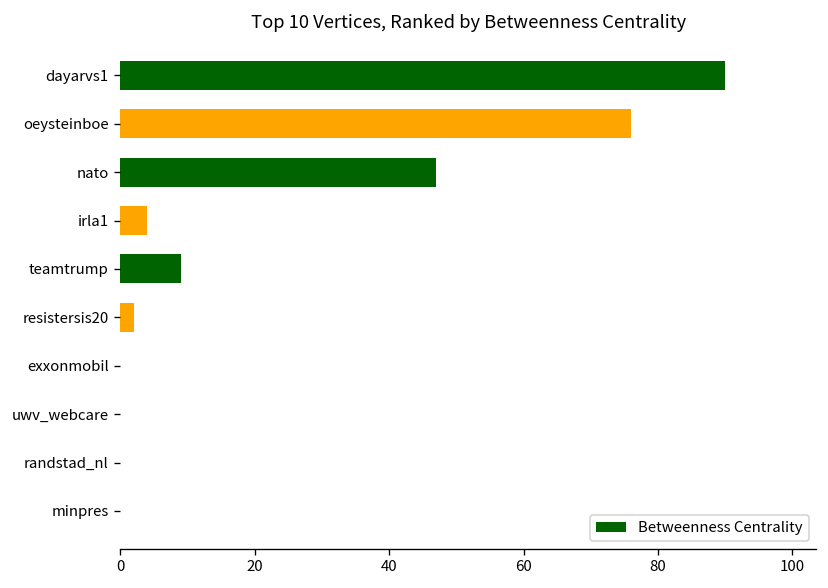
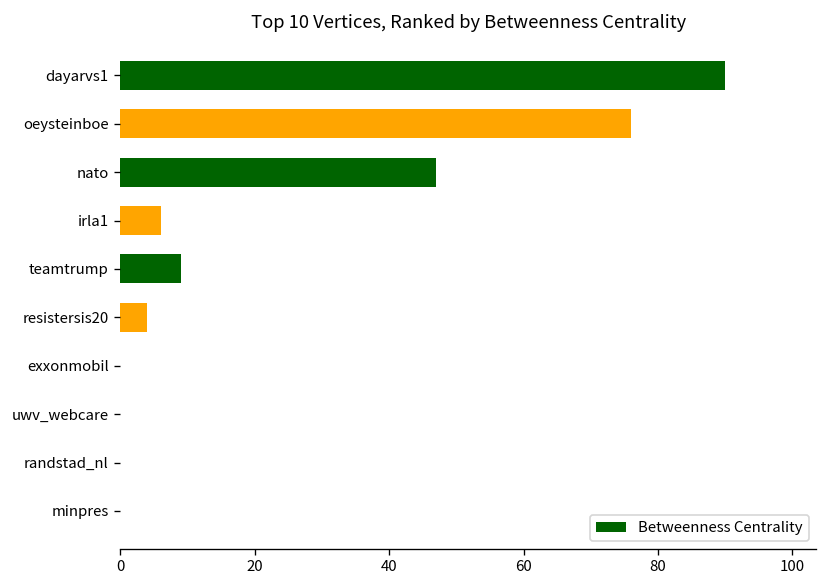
irla1: 4 -> 6
resistersis20: 2 -> 4
